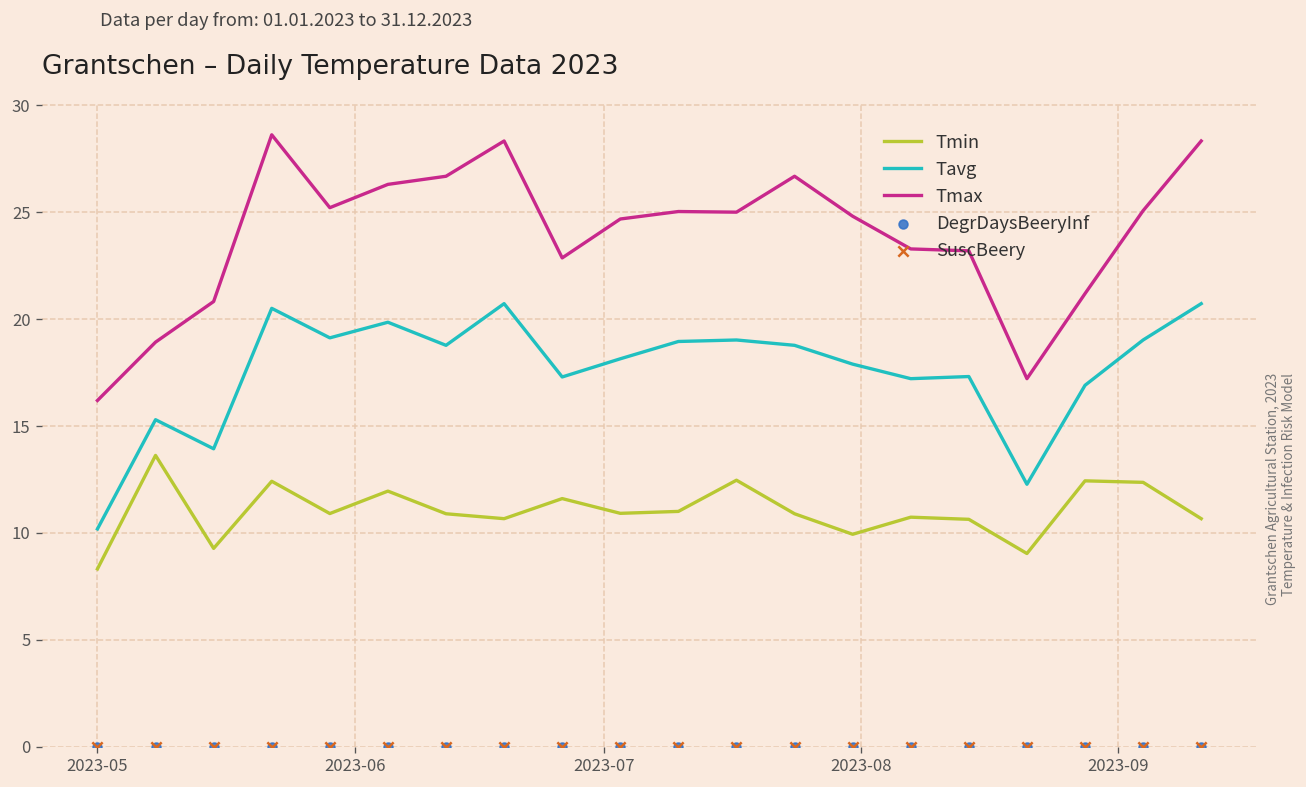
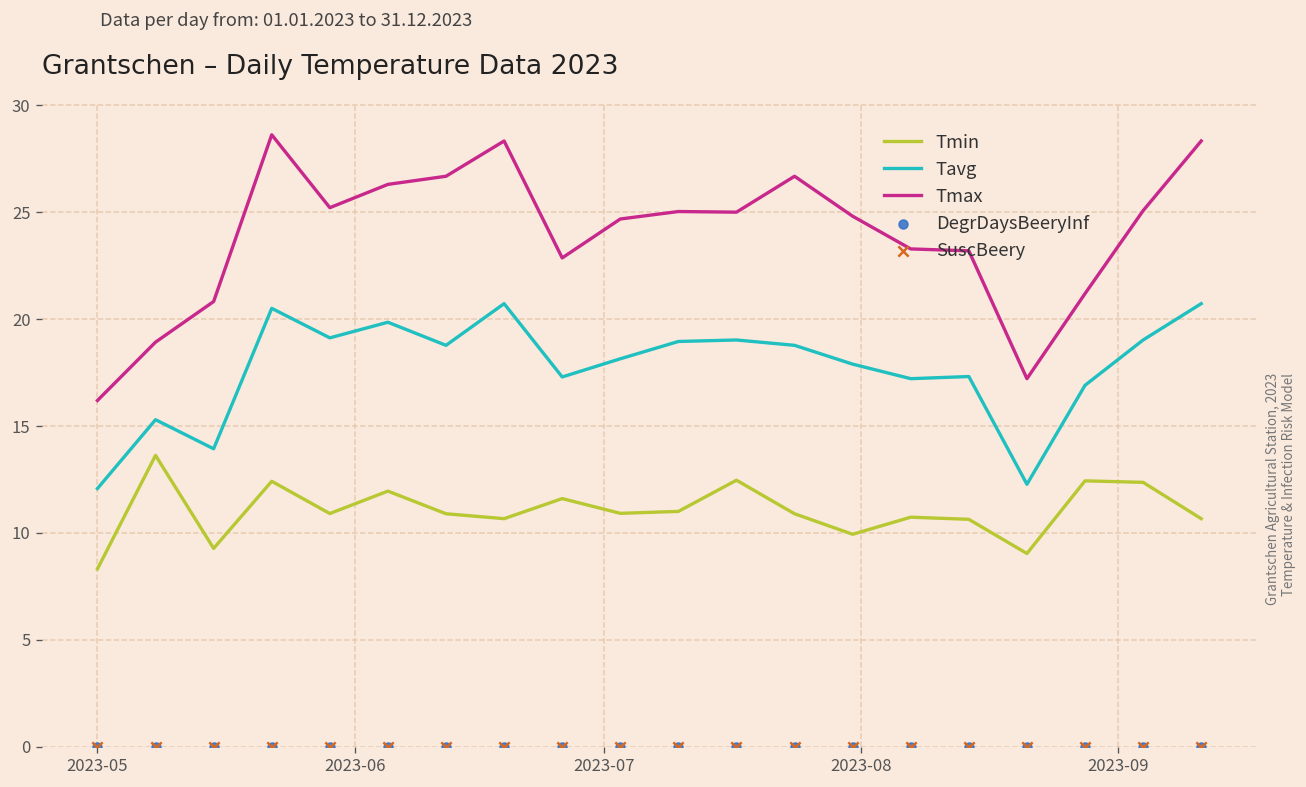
Tavg, 2023-05: 10.2 -> 12.1
